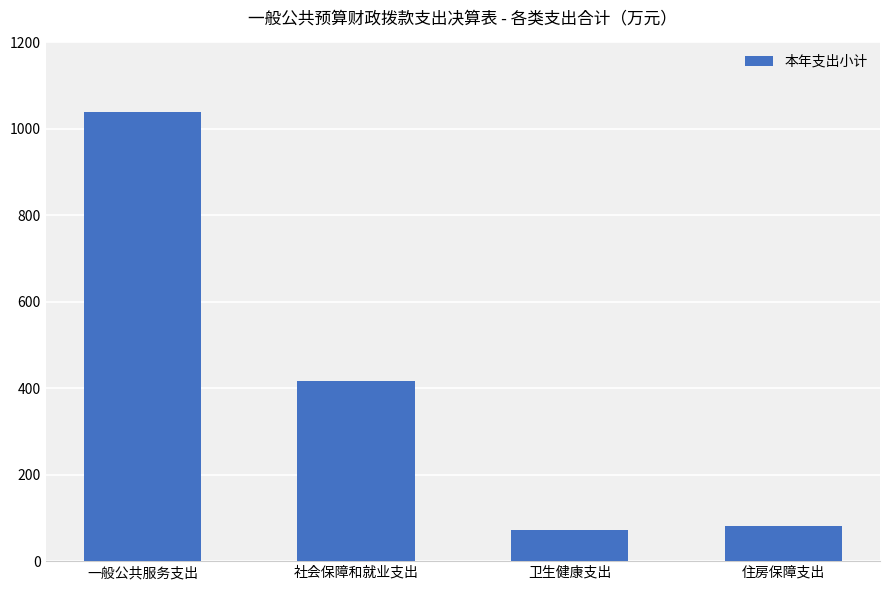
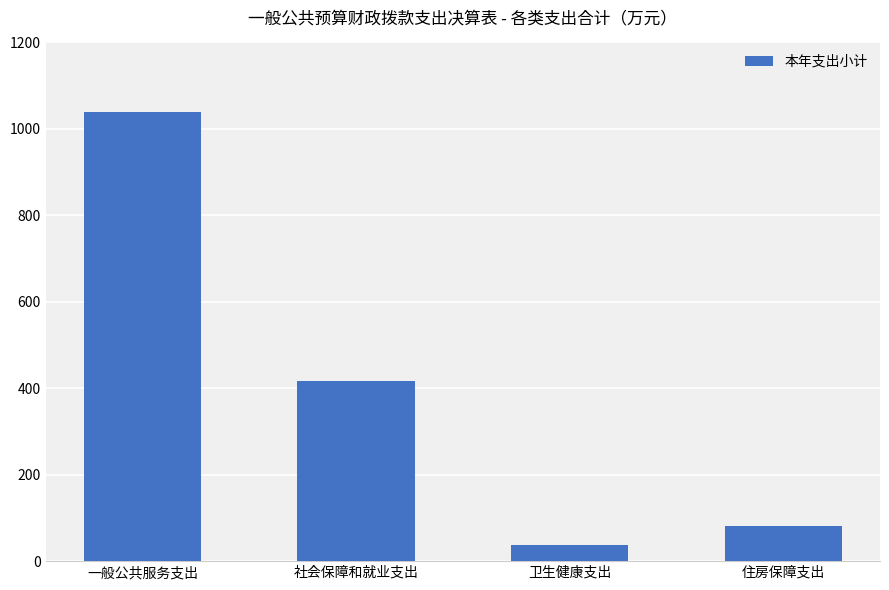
卫生健康支出: 70 -> 40
